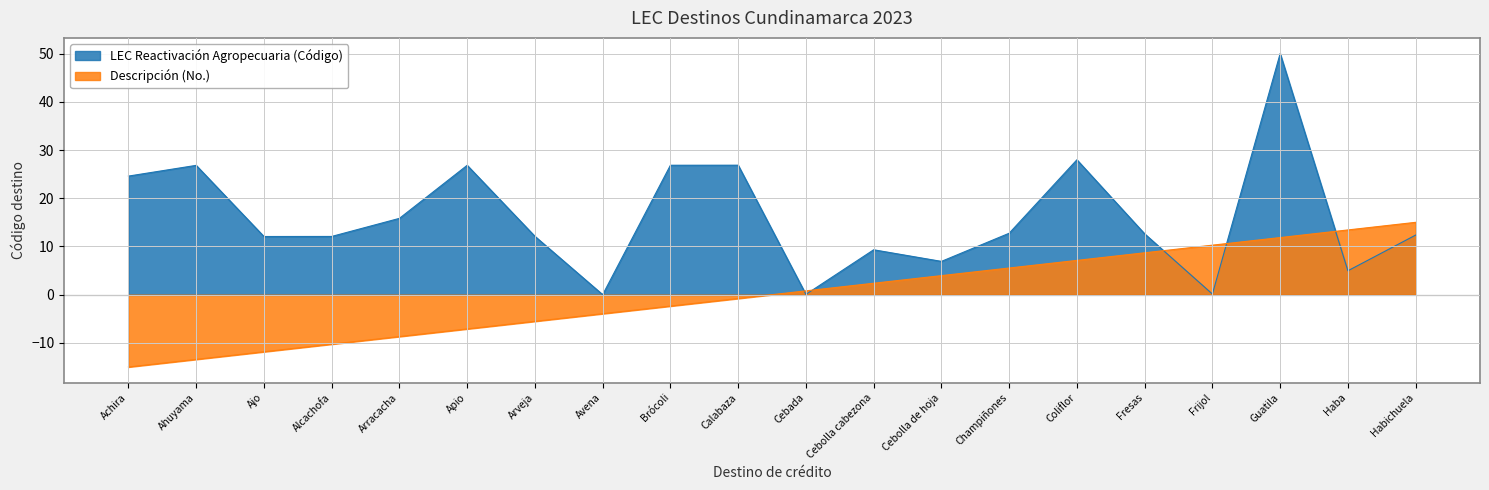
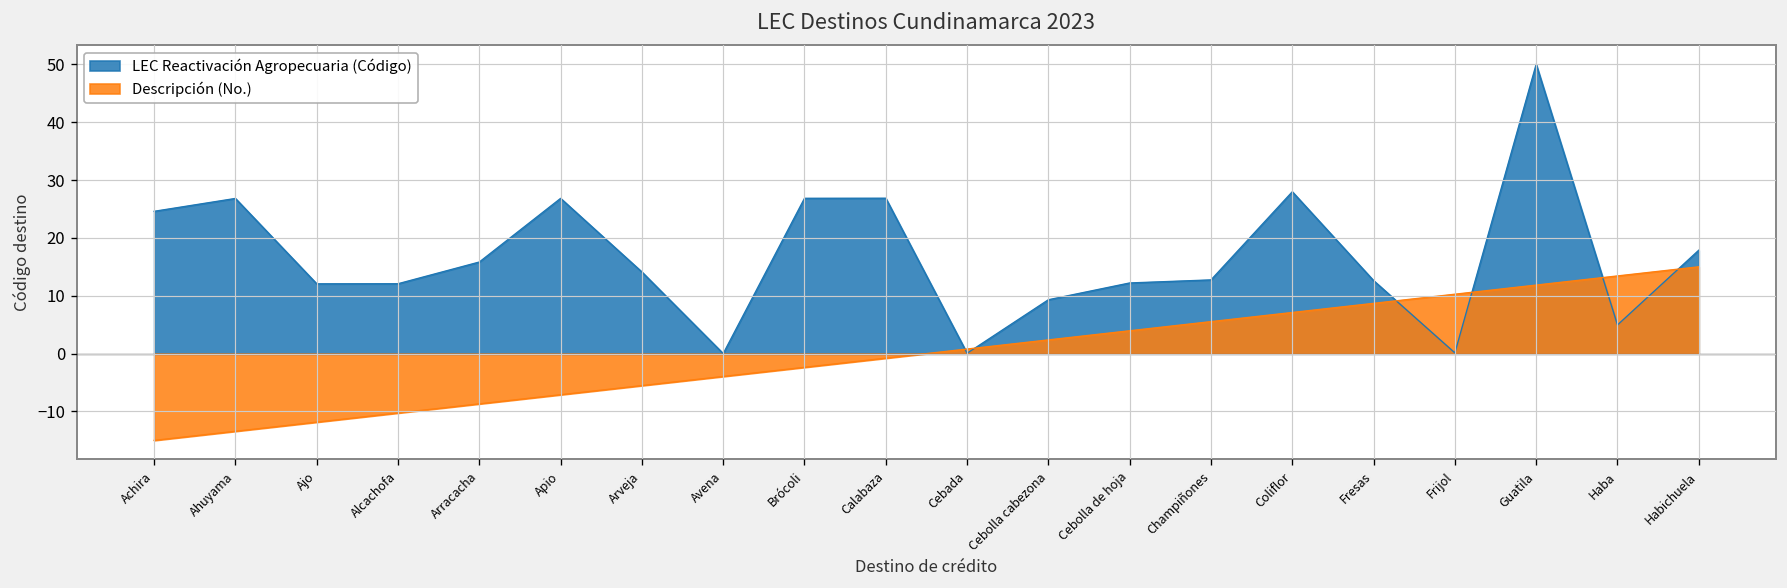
LEC Reactivación Agropecuaria (Código), Arveja: 12 -> 14
LEC Reactivación Agropecuaria (Código), Cebolla de hoja: 7 -> 12
LEC Reactivación Agropecuaria (Código), Habichuela: 12 -> 18
